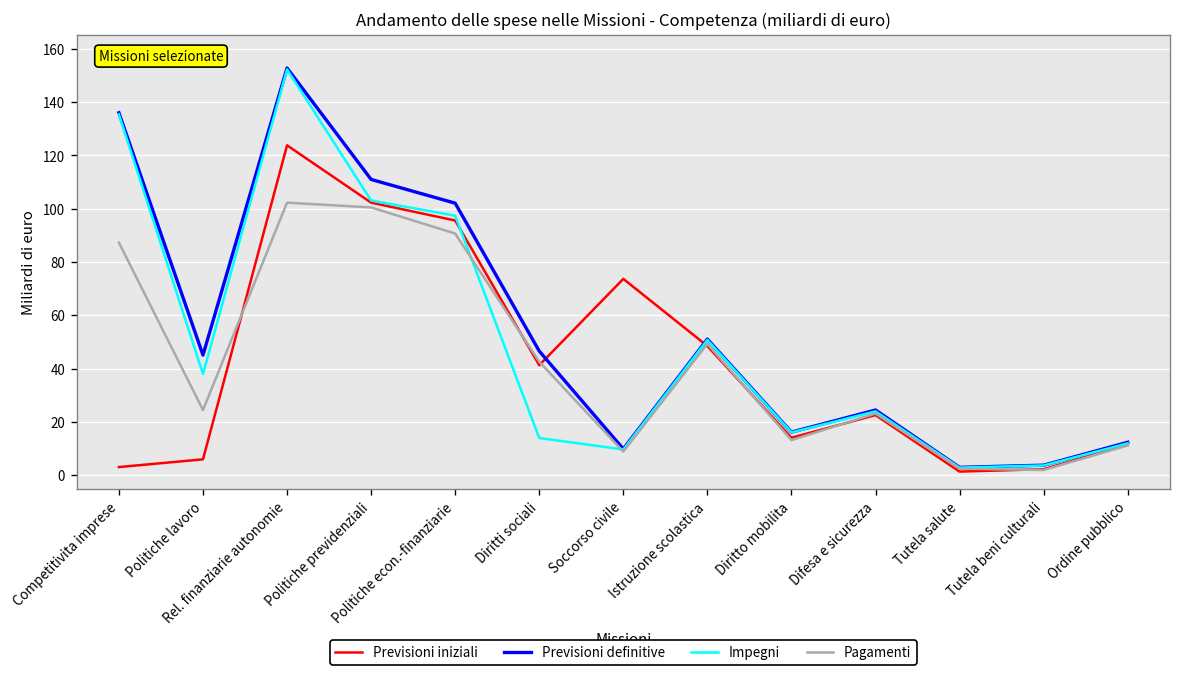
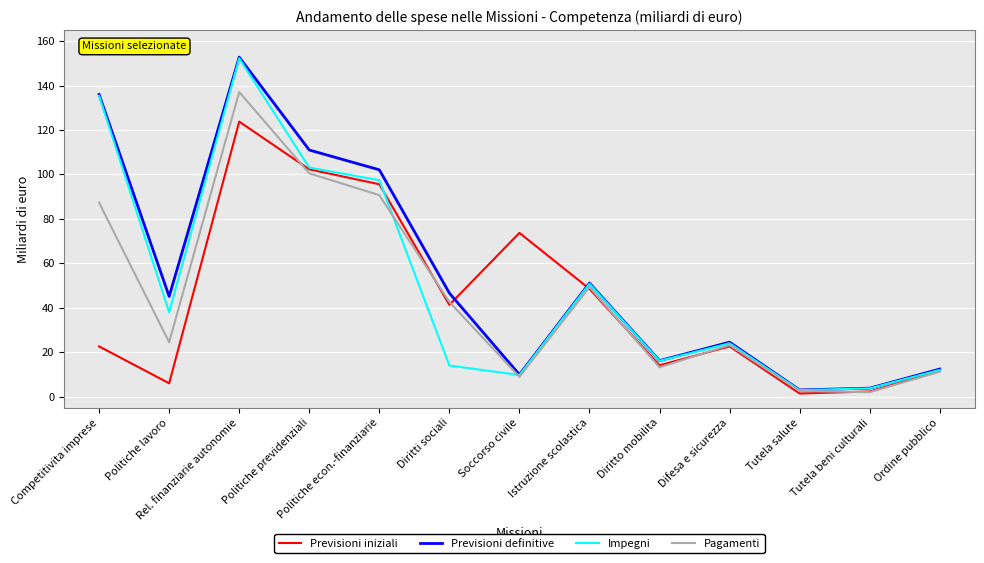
Previsioni iniziali, Competitivita imprese: 3 -> 23
Pagamenti, Rel. finanziarie autonomie: 102 -> 137
